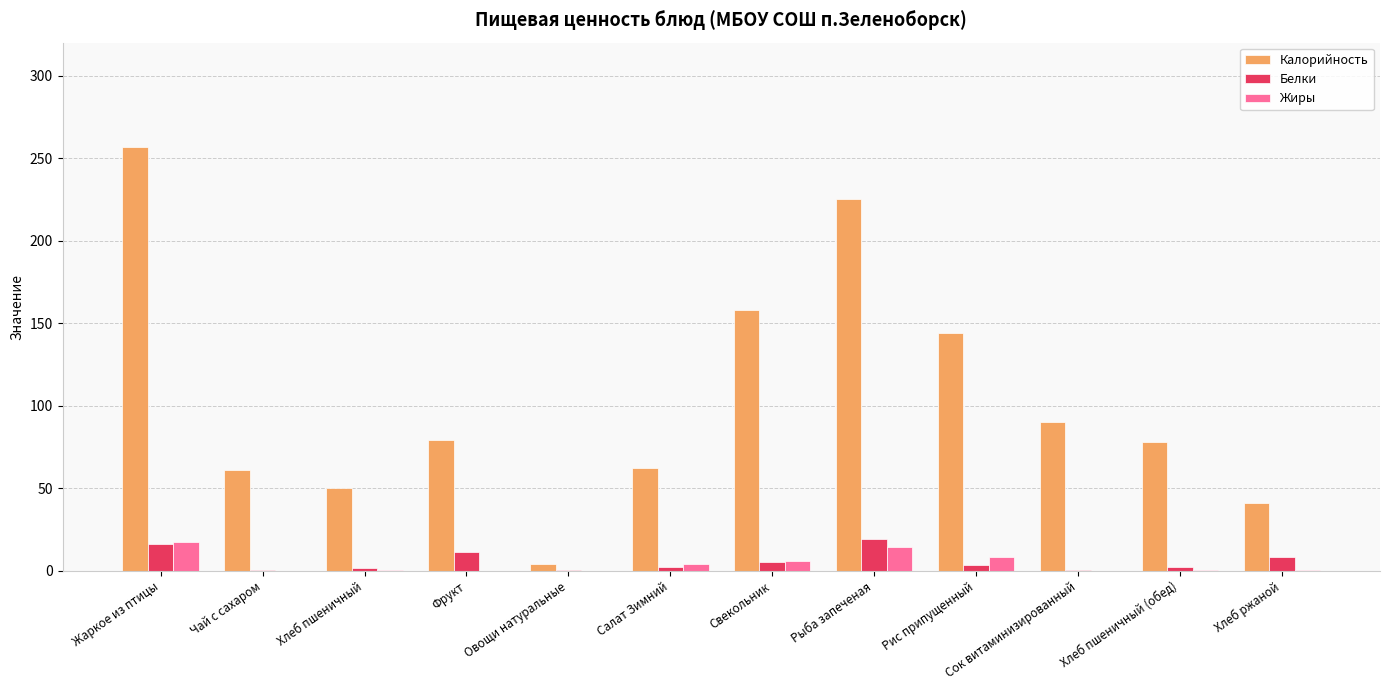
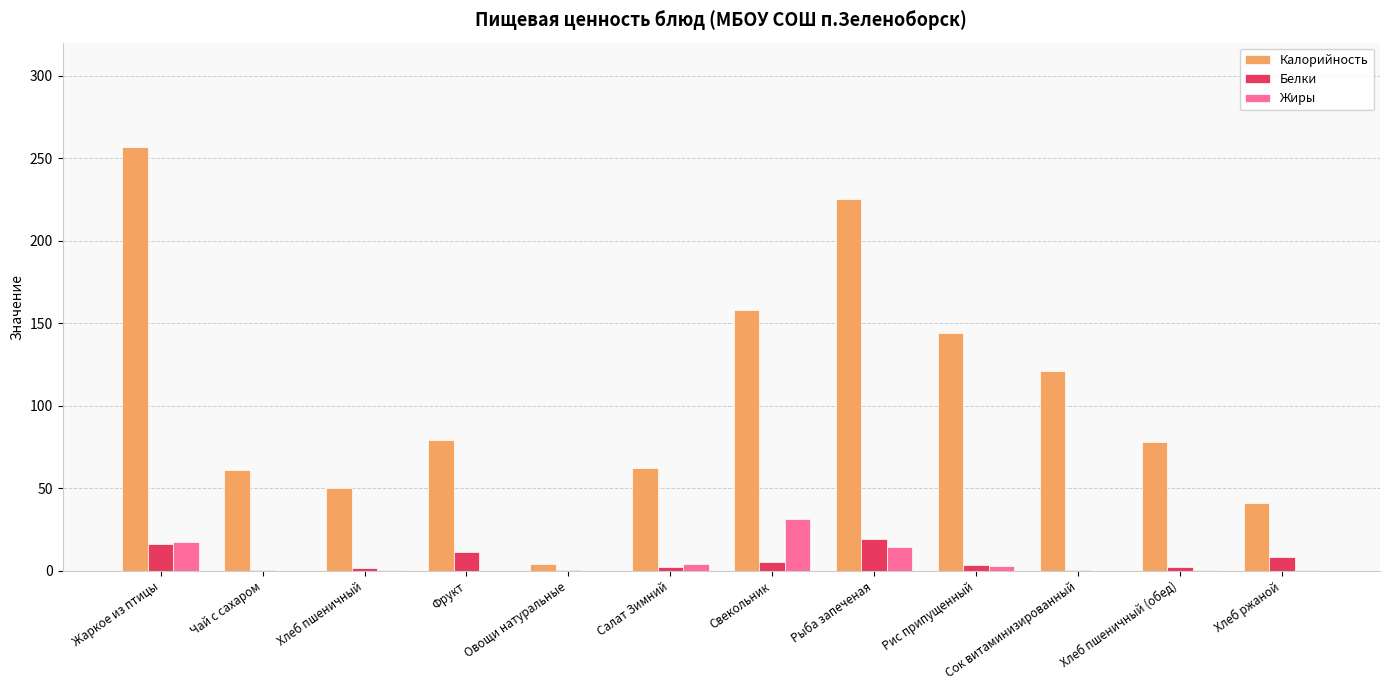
Жиры, Свекольник: 6 -> 32
Жиры, Рис припущенный: 9 -> 3
Калорийность, Сок витаминизированный: 90 -> 121
